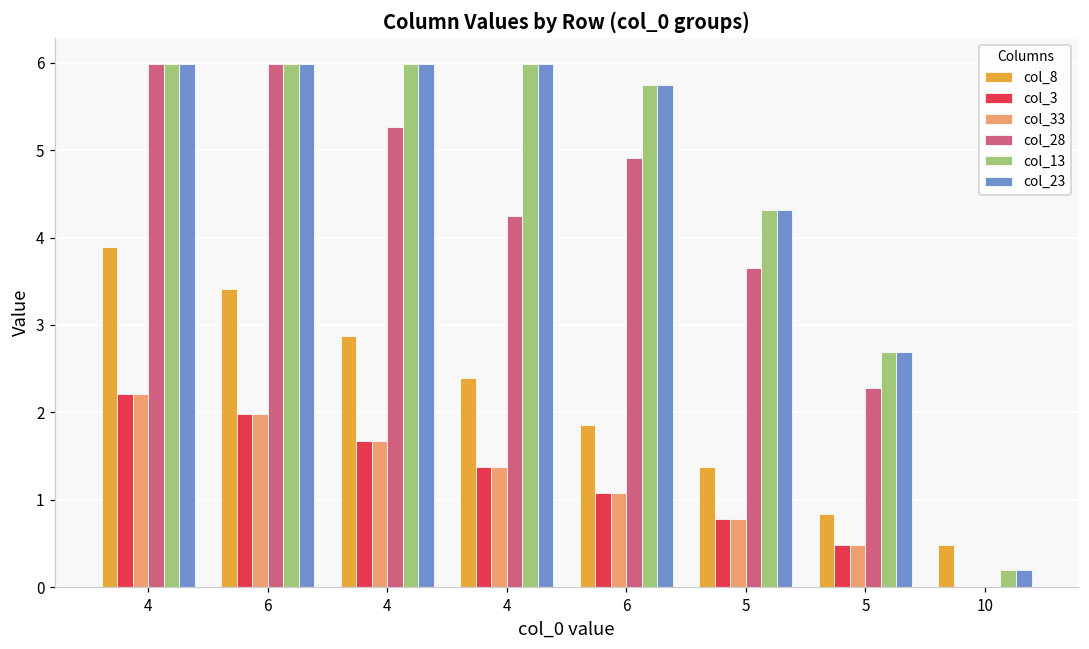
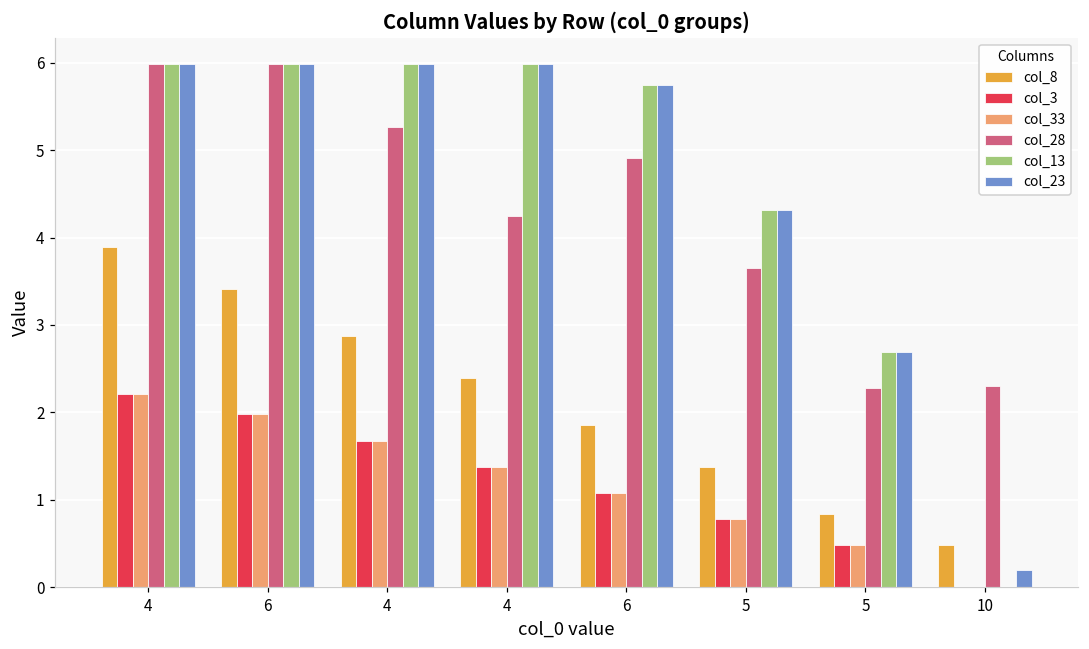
col_28, 10: 0.0 -> 2.3
col_13, 10: 0.2 -> 0.0
